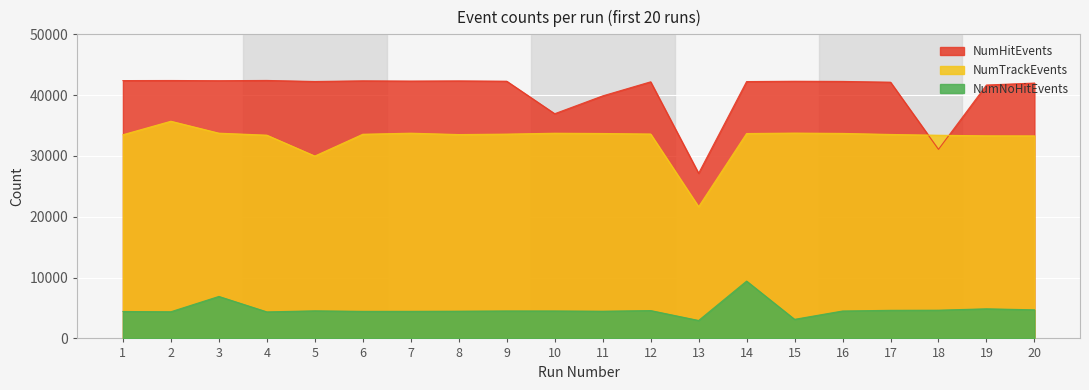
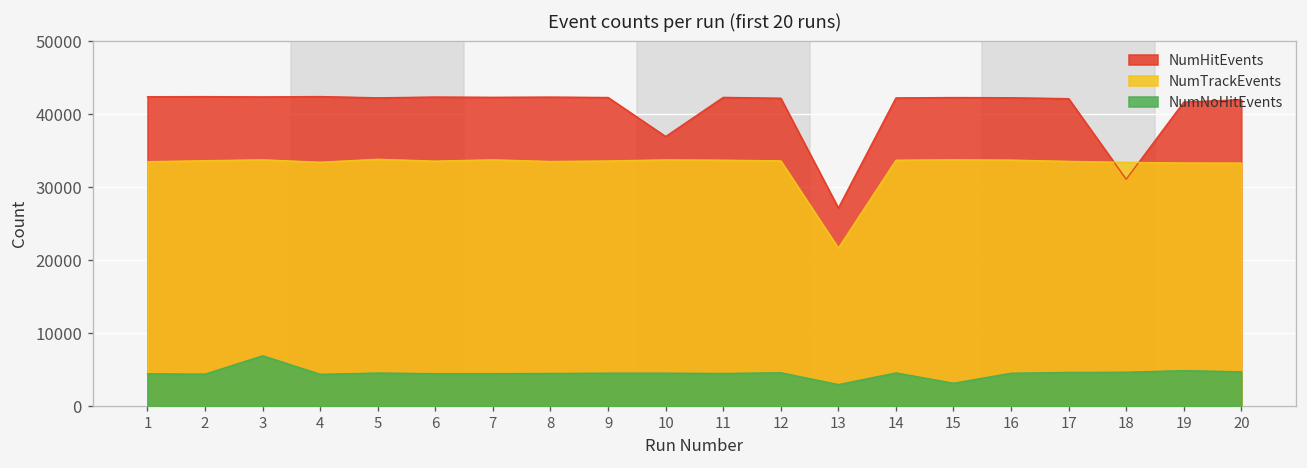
NumTrackEvents, 2: 36000 -> 34000
NumTrackEvents, 5: 30000 -> 34000
NumHitEvents, 11: 40000 -> 42000
NumNoHitEvents, 14: 9000 -> 5000
